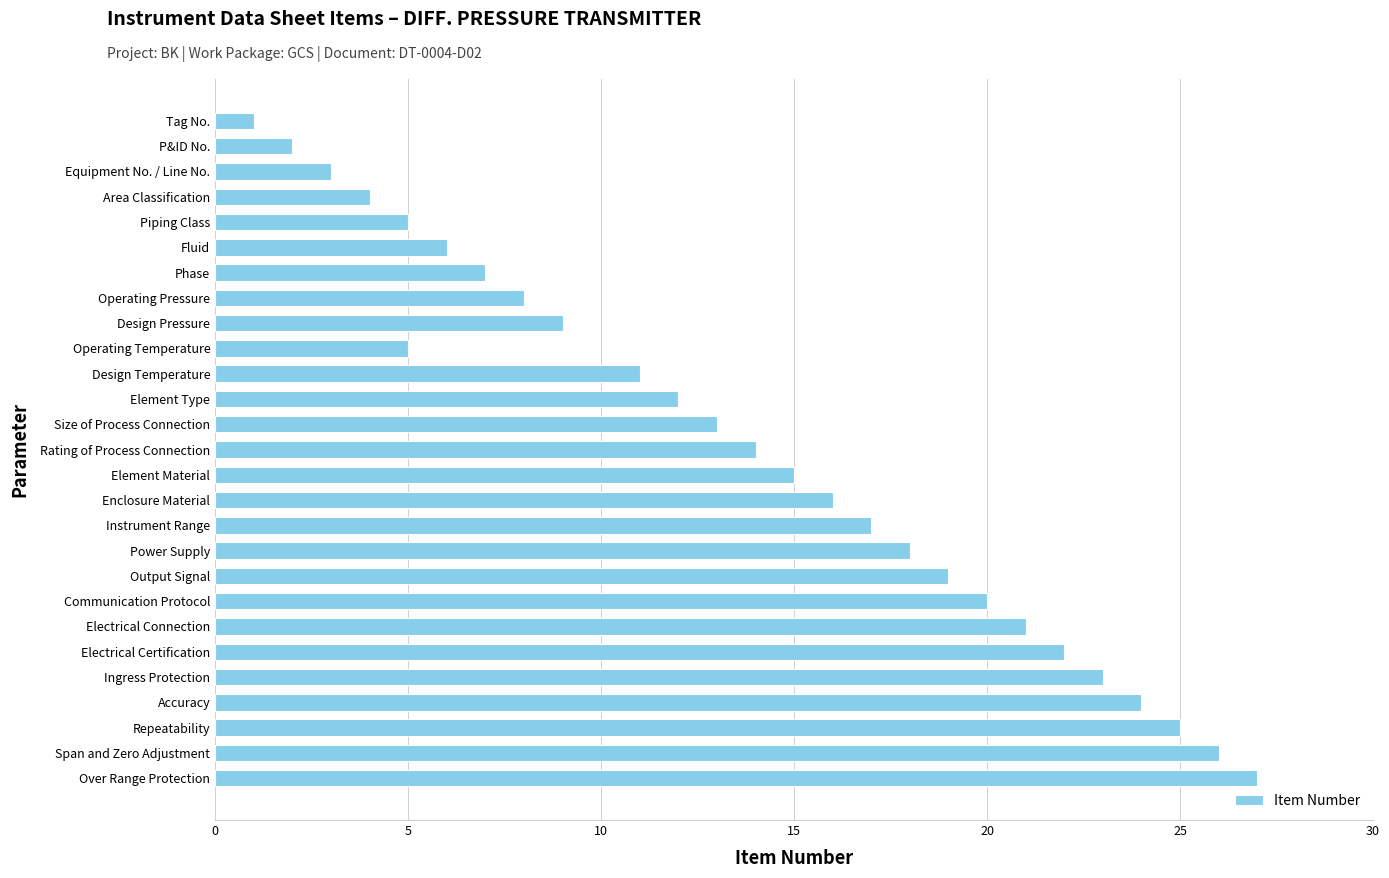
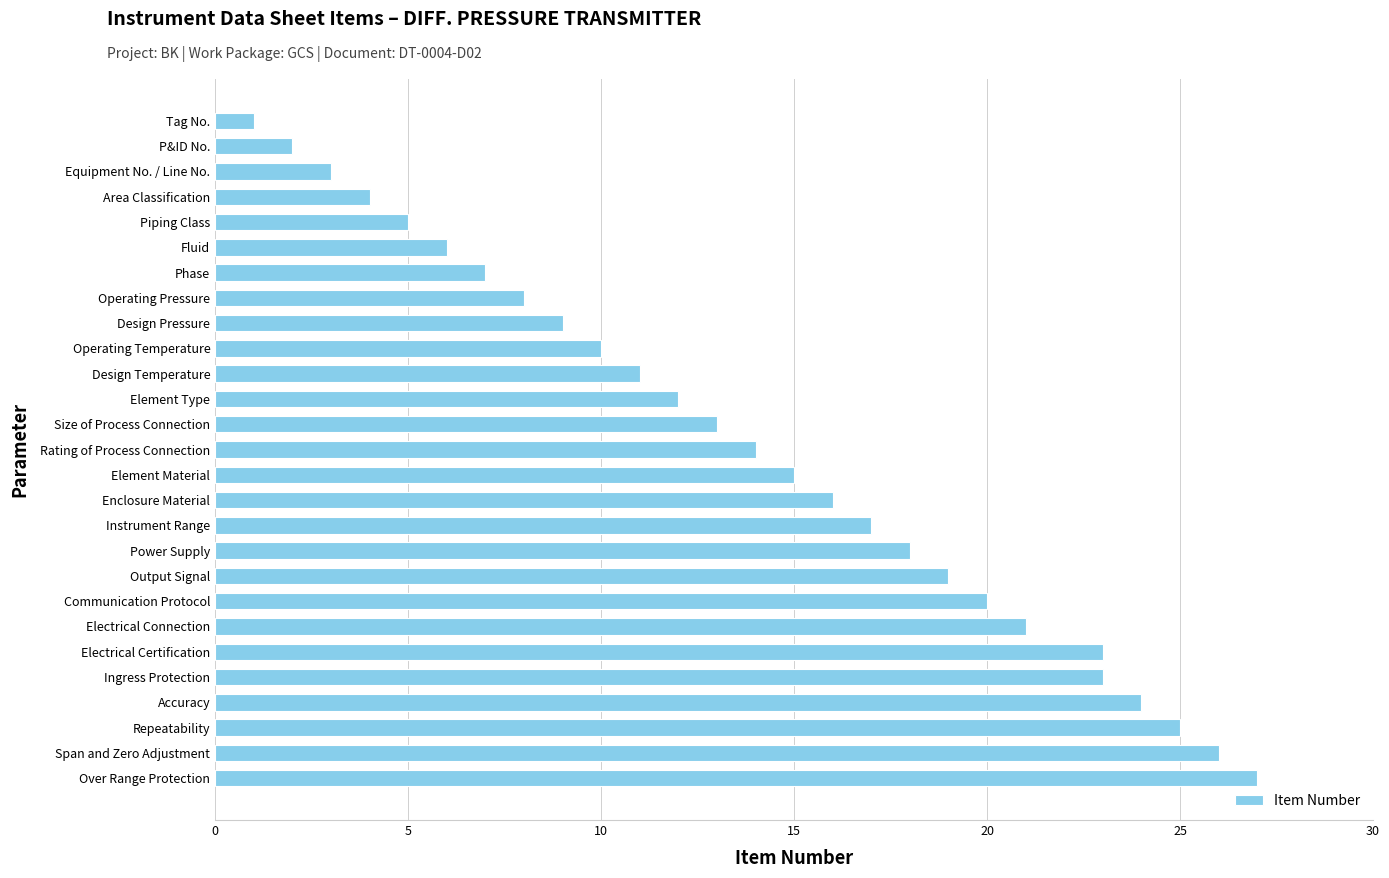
Operating Temperature: 5 -> 10
Electrical Certification: 22 -> 23
